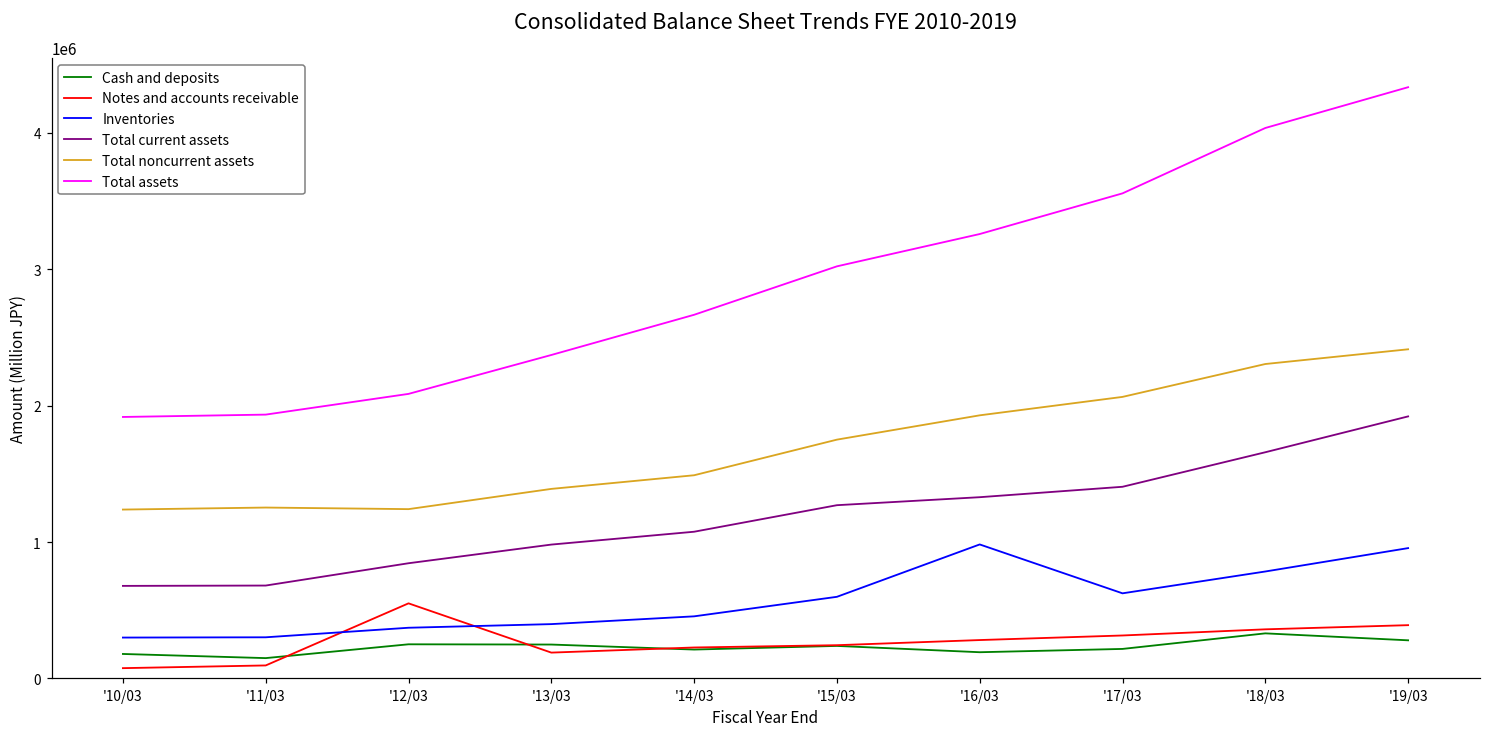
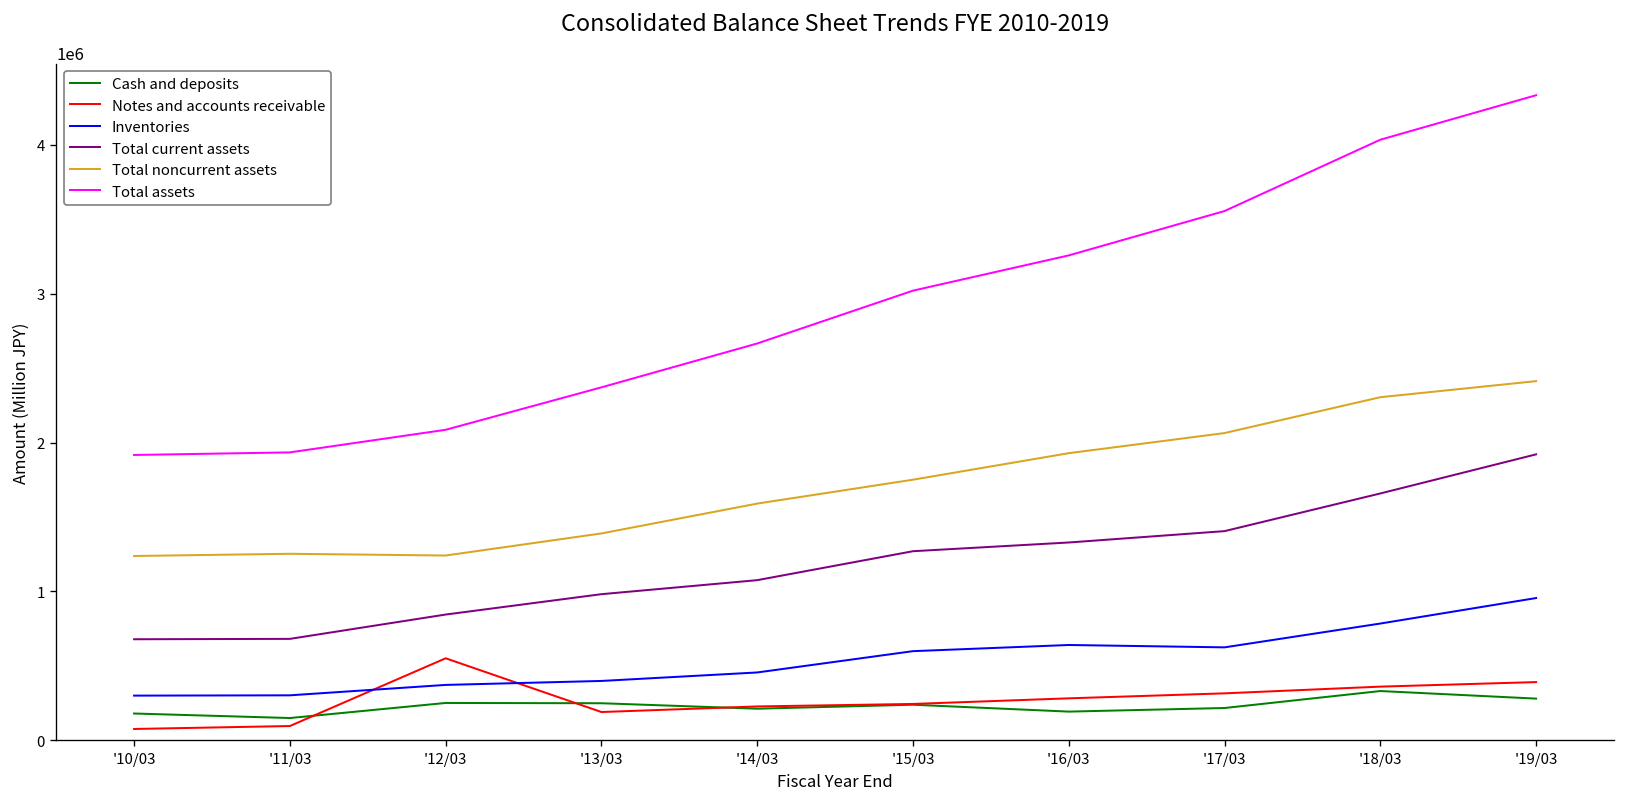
Total noncurrent assets, '14/03: 1490000 -> 1590000
Inventories, '16/03: 980000 -> 640000
